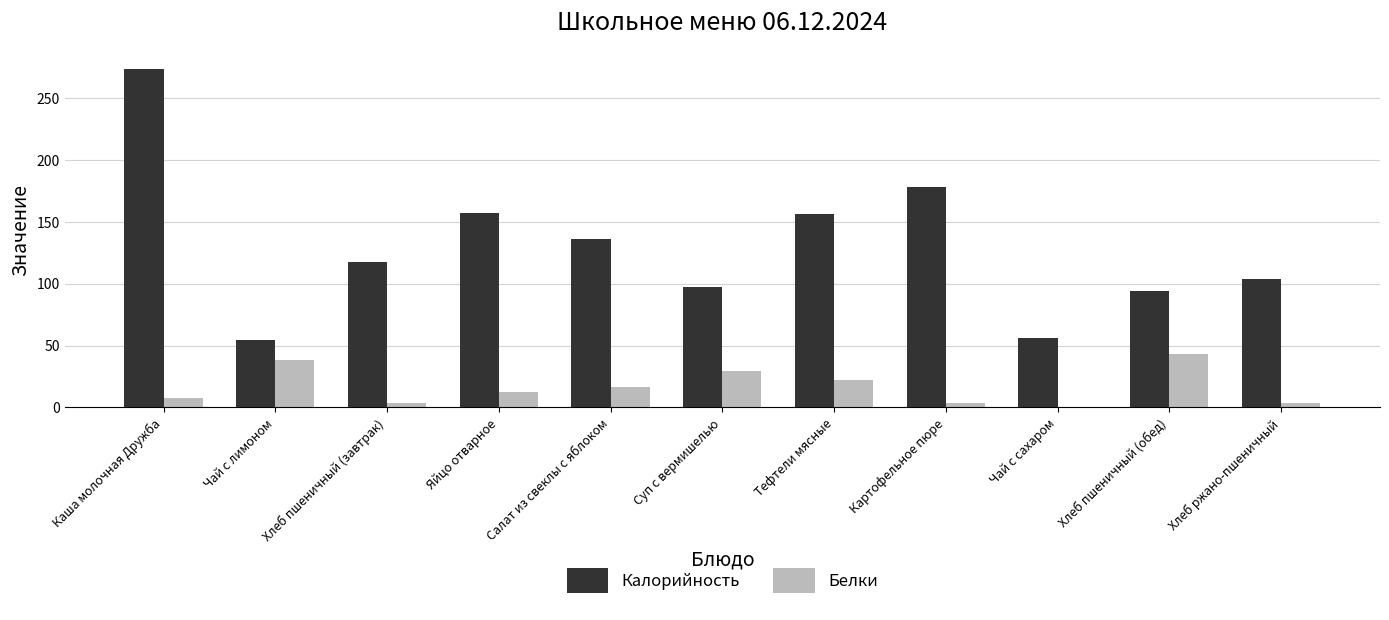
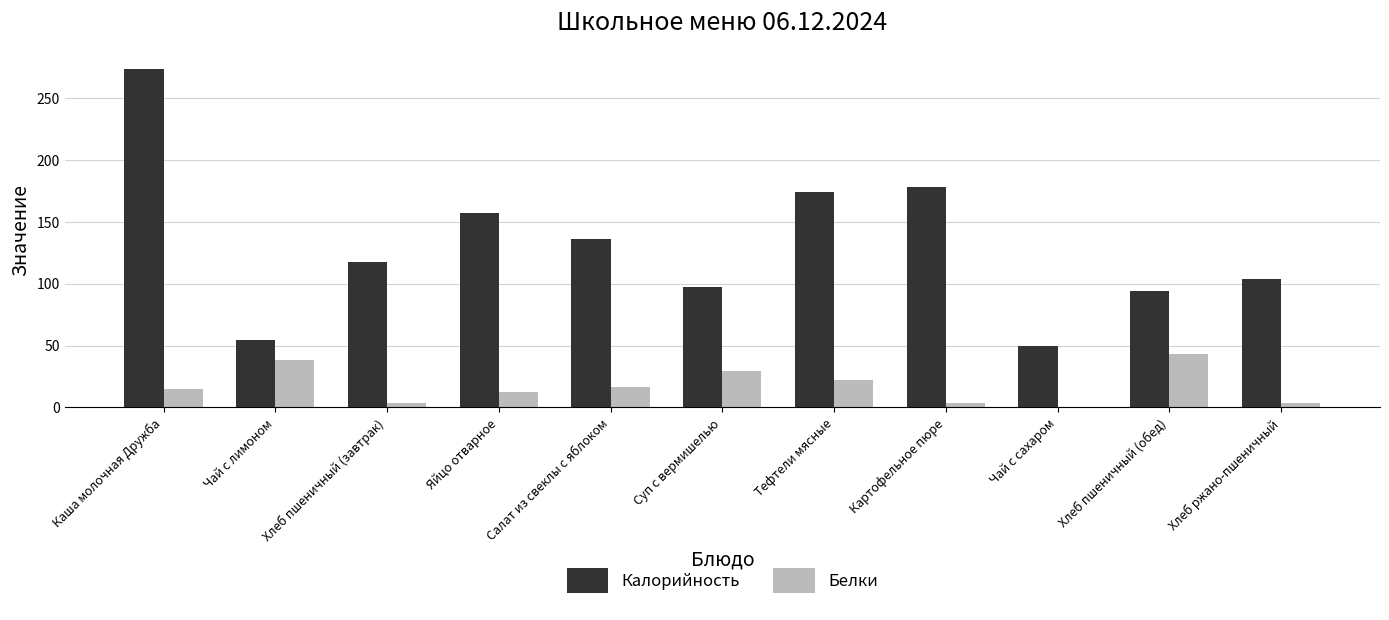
Белки, Каша молочная Дружба: 7 -> 15
Калорийность, Тефтели мясные: 156 -> 174
Калорийность, Чай с сахаром: 56 -> 49
